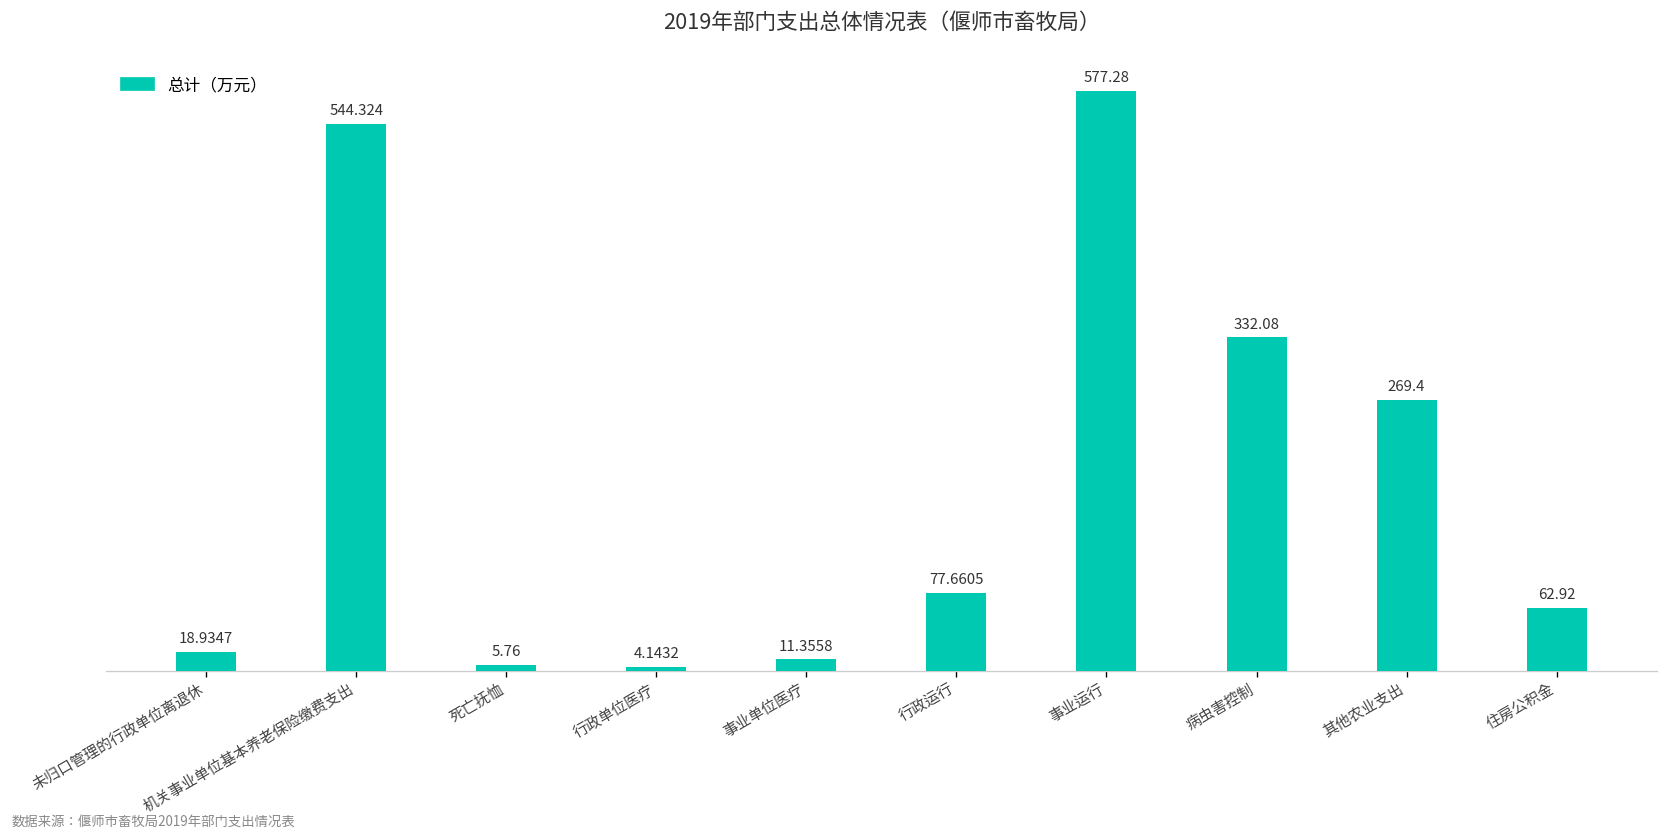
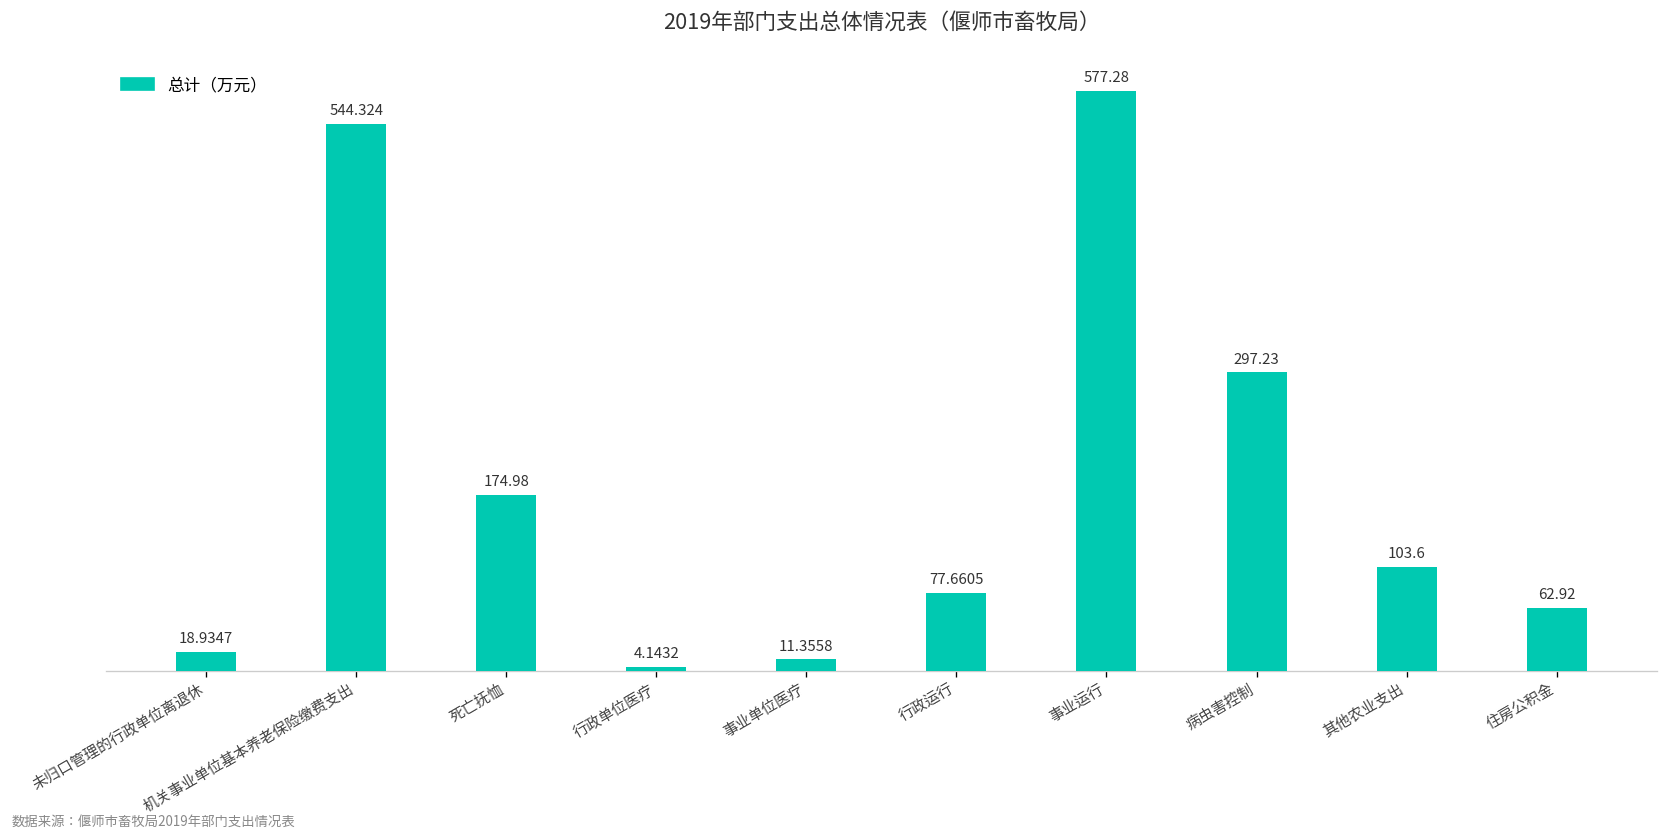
死亡抚恤: 5.76 -> 174.98
病虫害控制: 332.08 -> 297.23
其他农业支出: 269.4 -> 103.6
